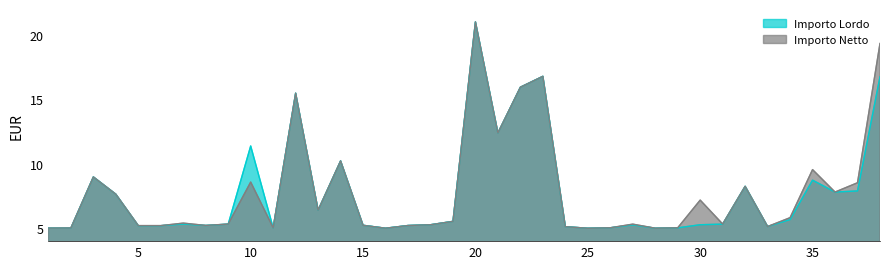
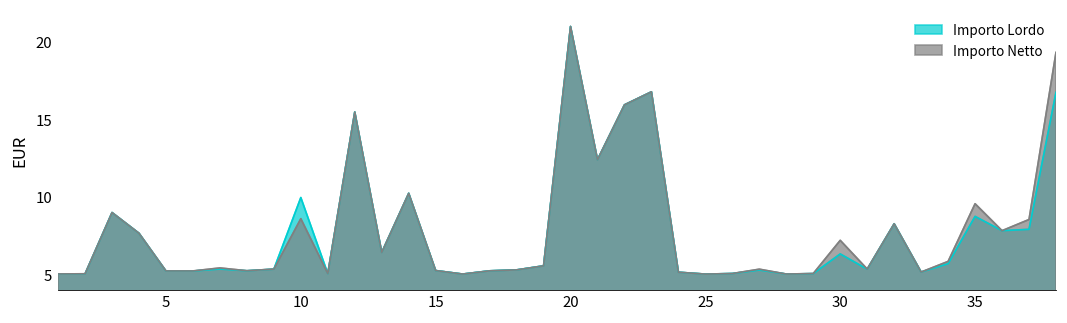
Importo Lordo, 10: 11.4 -> 9.9
Importo Lordo, 30: 5.3 -> 6.3
